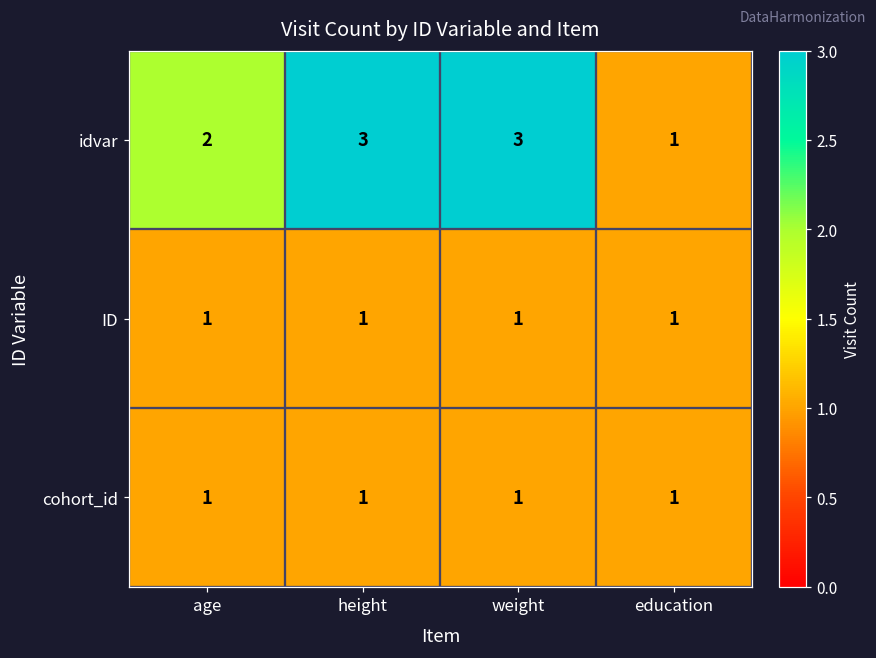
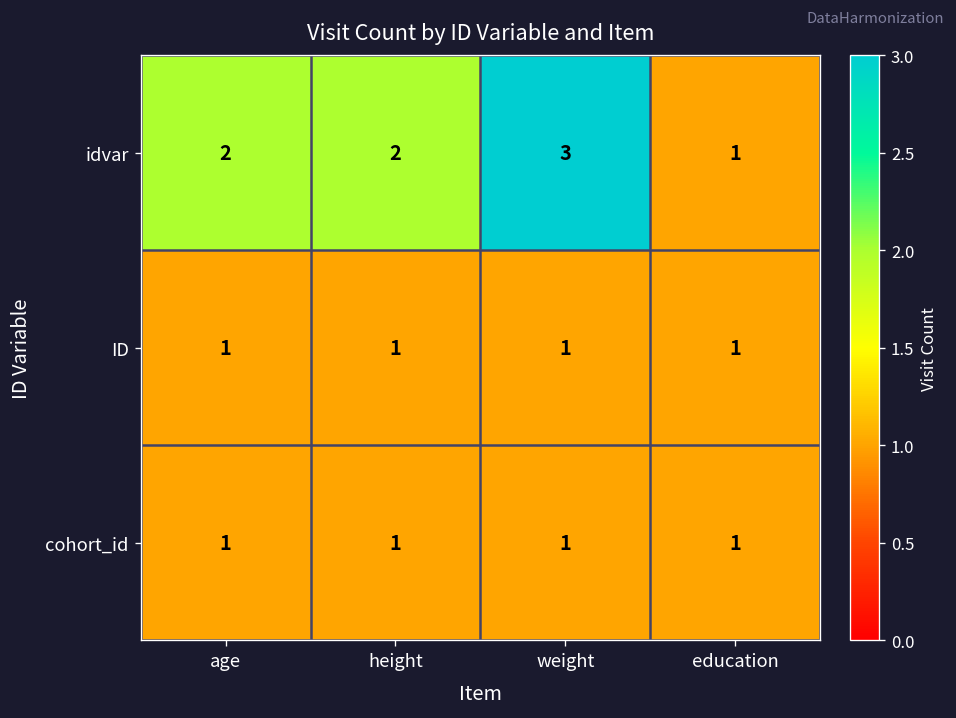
idvar, height: 3 -> 2
